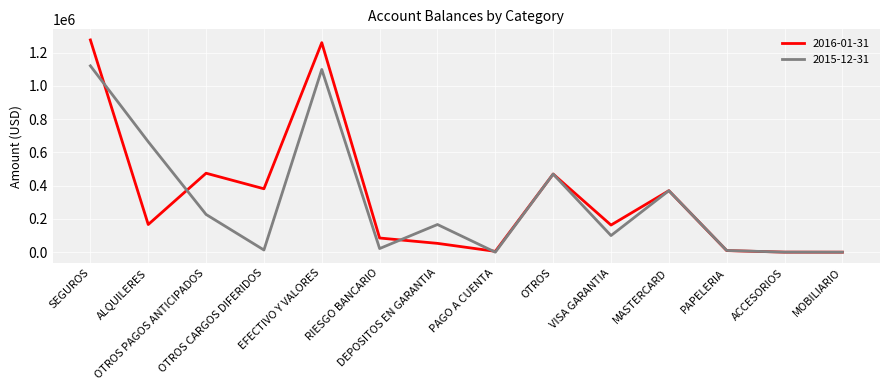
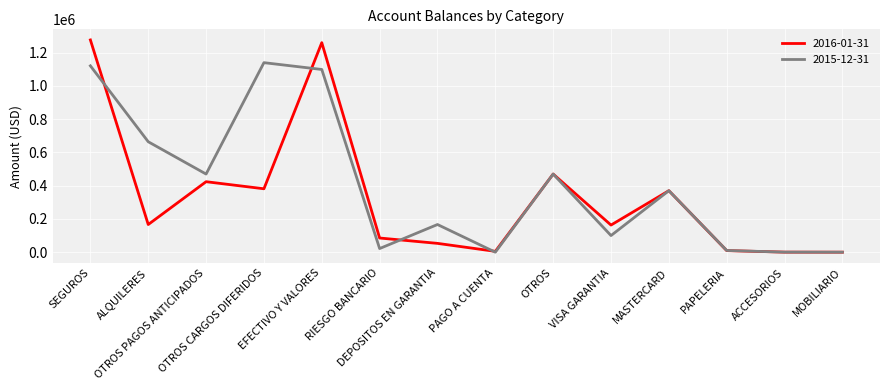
2016-01-31, OTROS PAGOS ANTICIPADOS: 480000 -> 420000
2015-12-31, OTROS PAGOS ANTICIPADOS: 230000 -> 470000
2015-12-31, OTROS CARGOS DIFERIDOS: 10000 -> 1140000
